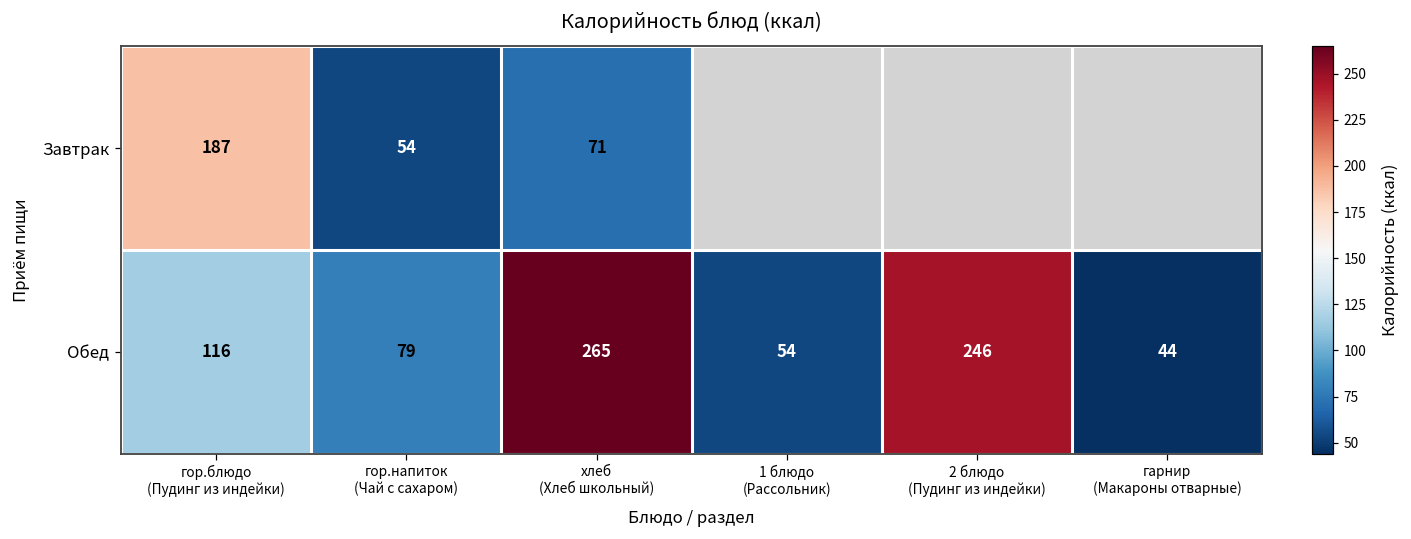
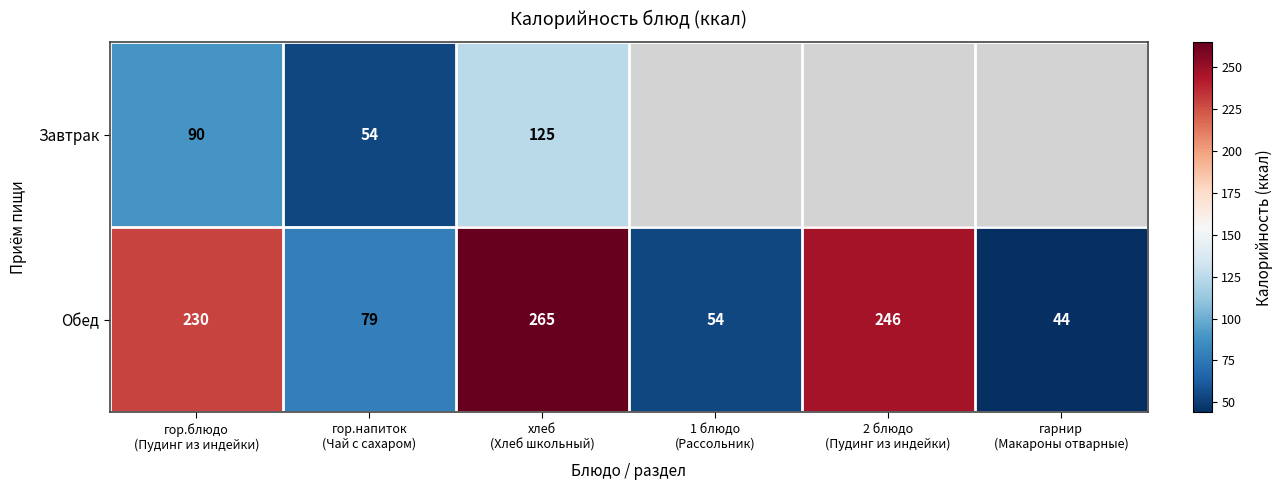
Завтрак, гор.блюдо (Пудинг из индейки): 187 -> 90
Завтрак, хлеб (Хлеб школьный): 71 -> 125
Обед, гор.блюдо (Пудинг из индейки): 116 -> 230
